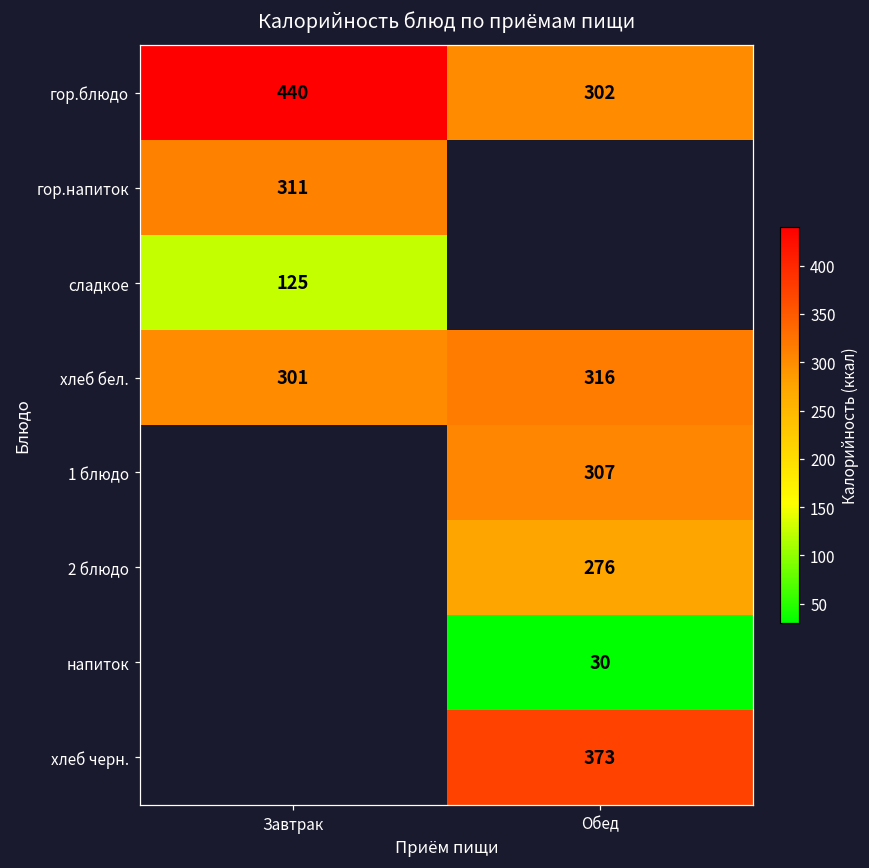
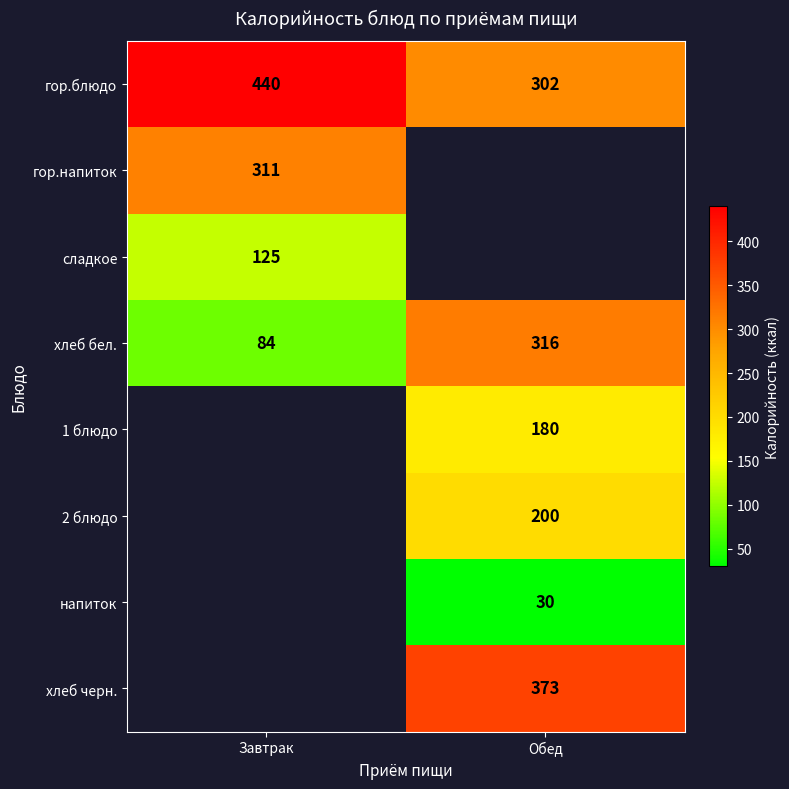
хлеб бел., Завтрак: 301 -> 84
1 блюдо, Обед: 307 -> 180
2 блюдо, Обед: 276 -> 200
